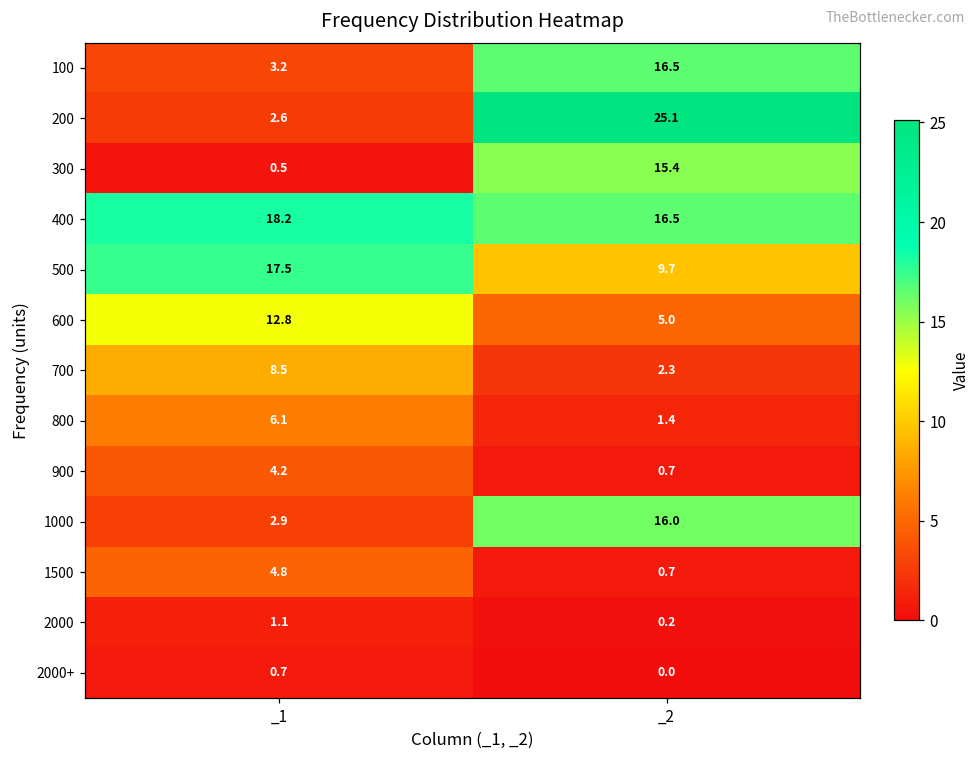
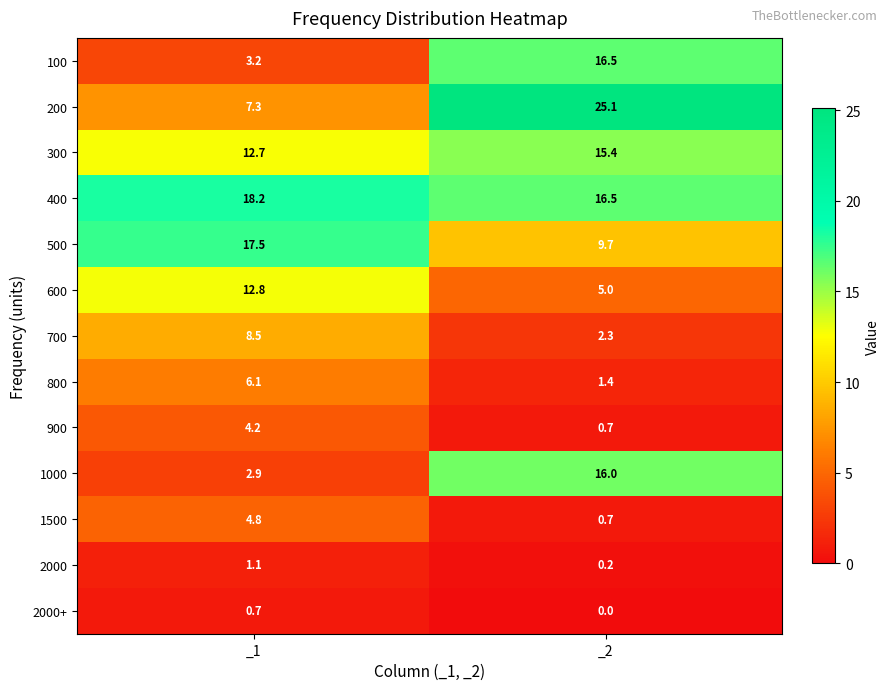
200, _1: 2.6 -> 7.3
300, _1: 0.5 -> 12.7
